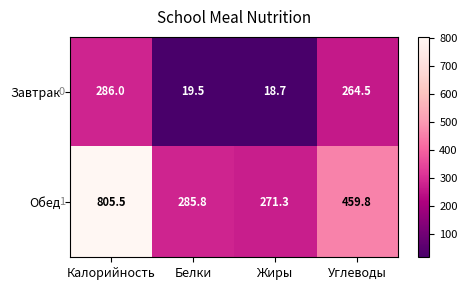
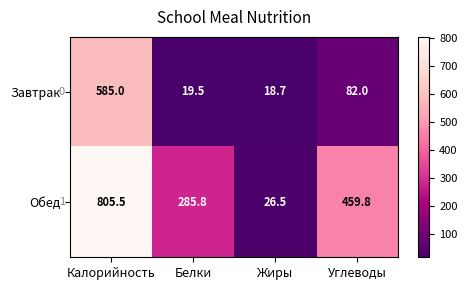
Завтрак, Калорийность: 286.0 -> 585.0
Завтрак, Углеводы: 264.5 -> 82.0
Обед, Жиры: 271.3 -> 26.5
